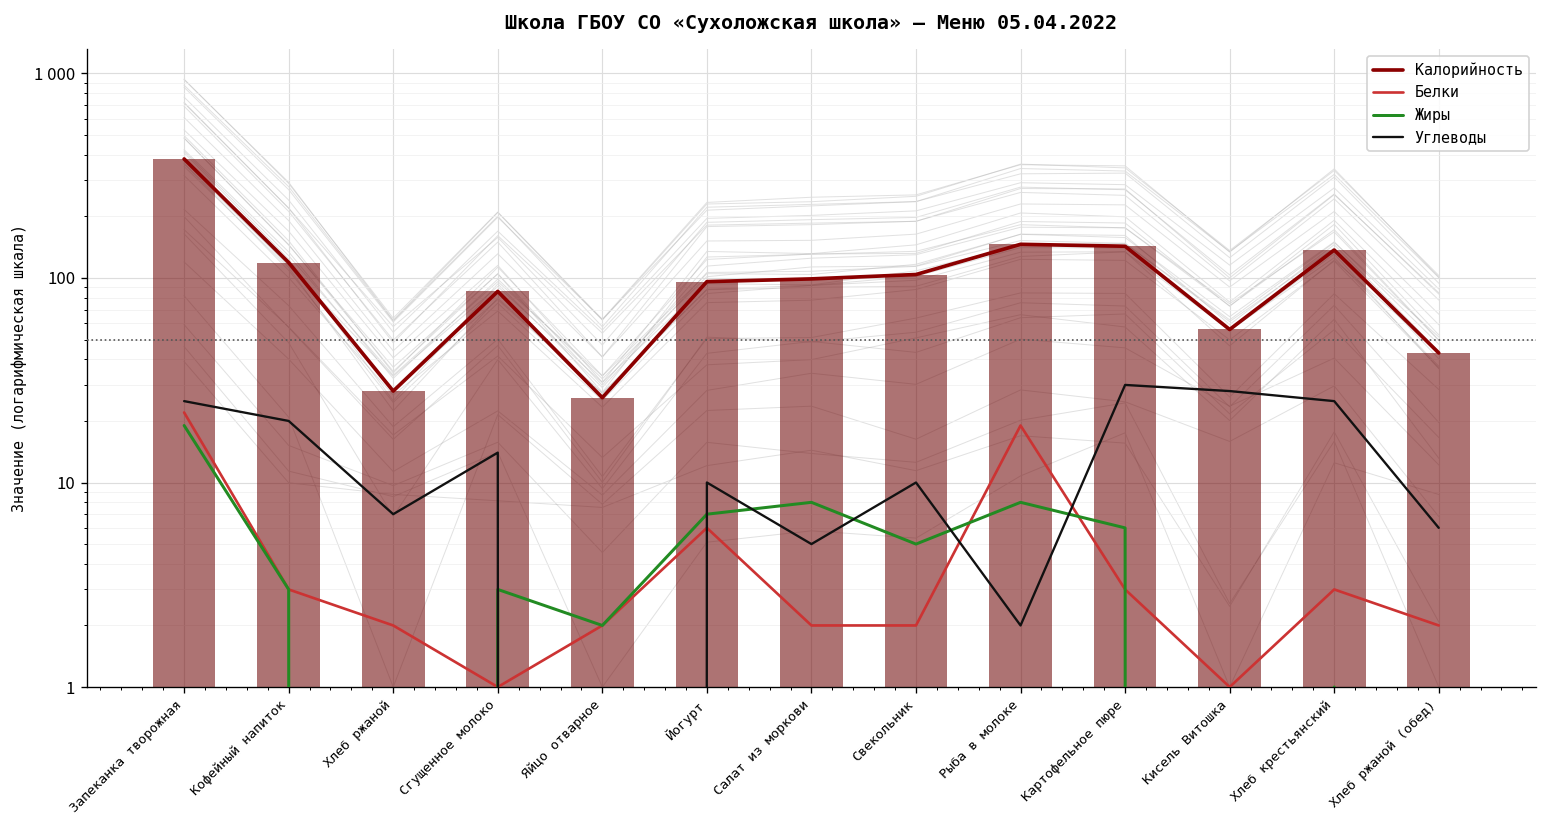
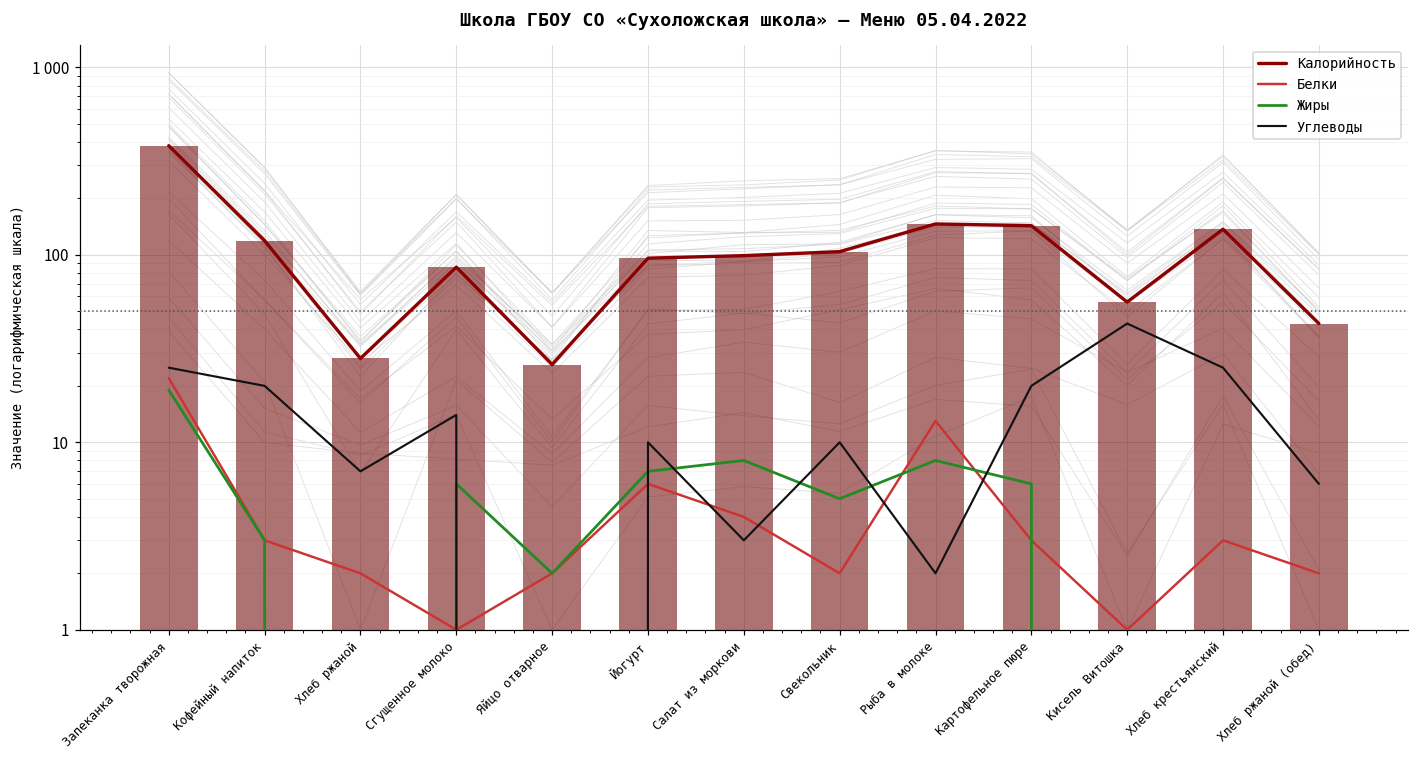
Жиры, Сгущенное молоко: 3 -> 6
Белки, Салат из моркови: 2 -> 4
Углеводы, Салат из моркови: 5 -> 3
Белки, Рыба в молоке: 19 -> 13
Углеводы, Картофельное пюре: 30 -> 20
Углеводы, Кисель Витошка: 28 -> 43
